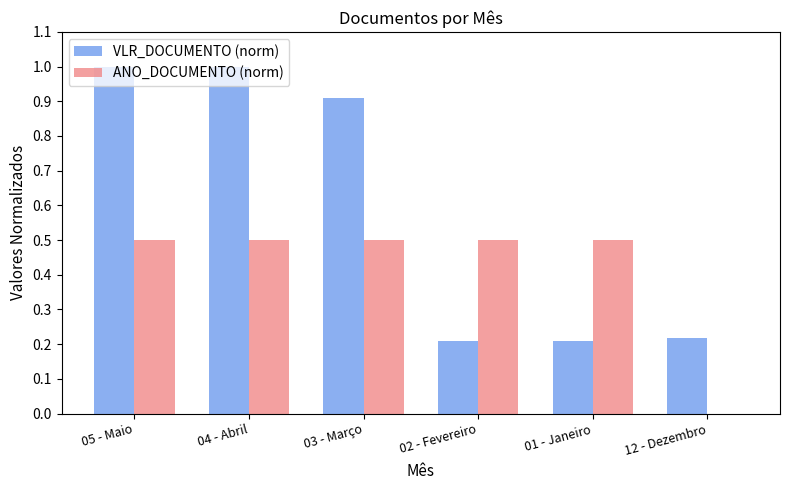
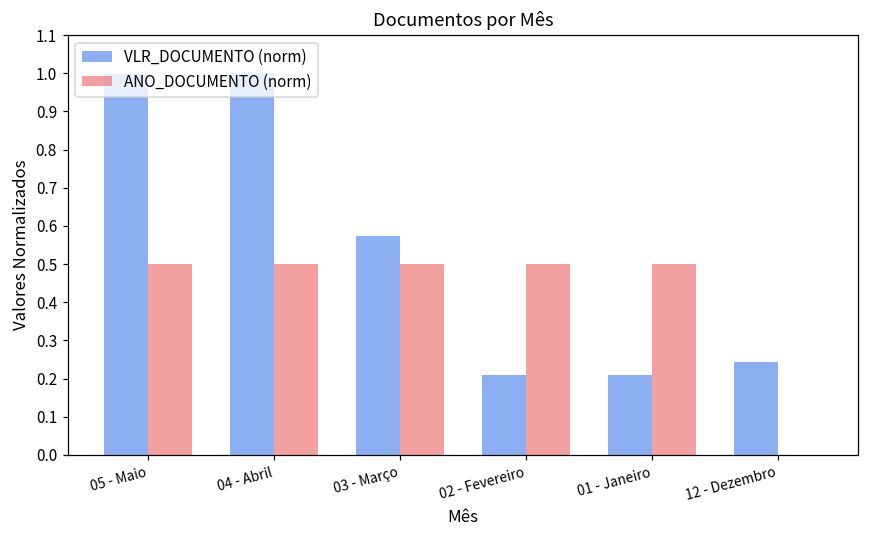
VLR_DOCUMENTO (norm), 03 - Março: 0.91 -> 0.57
VLR_DOCUMENTO (norm), 12 - Dezembro: 0.22 -> 0.24
